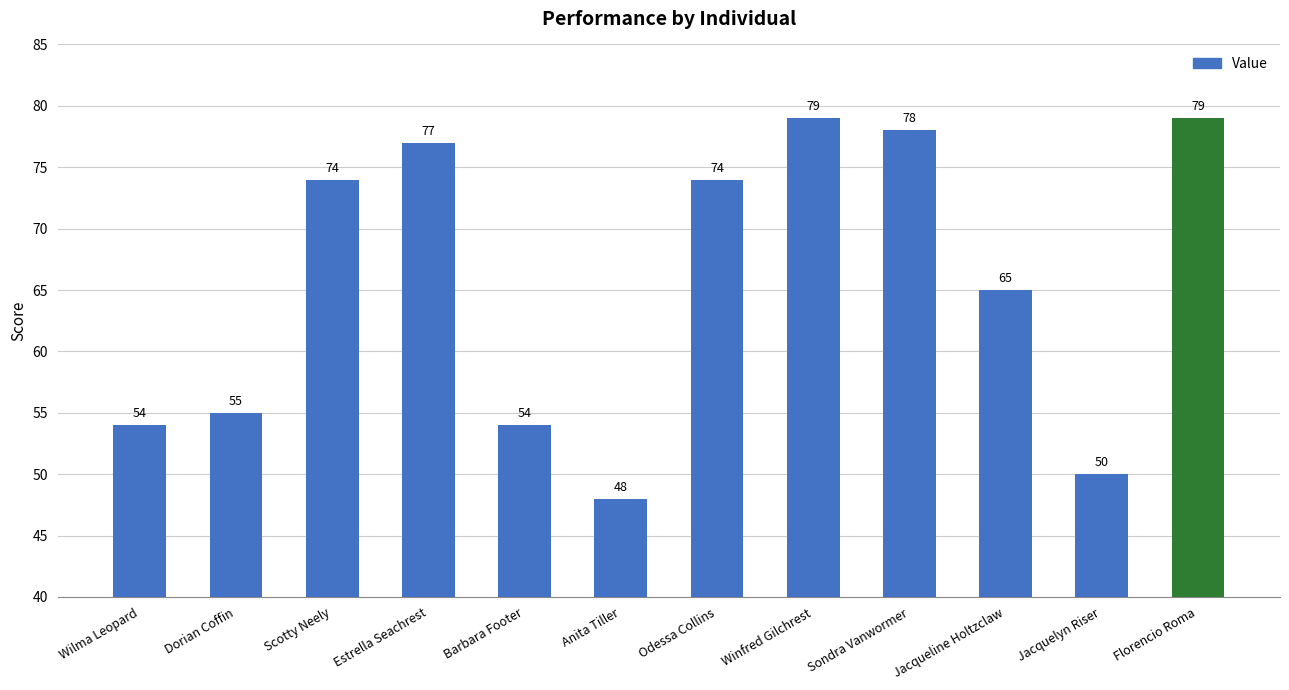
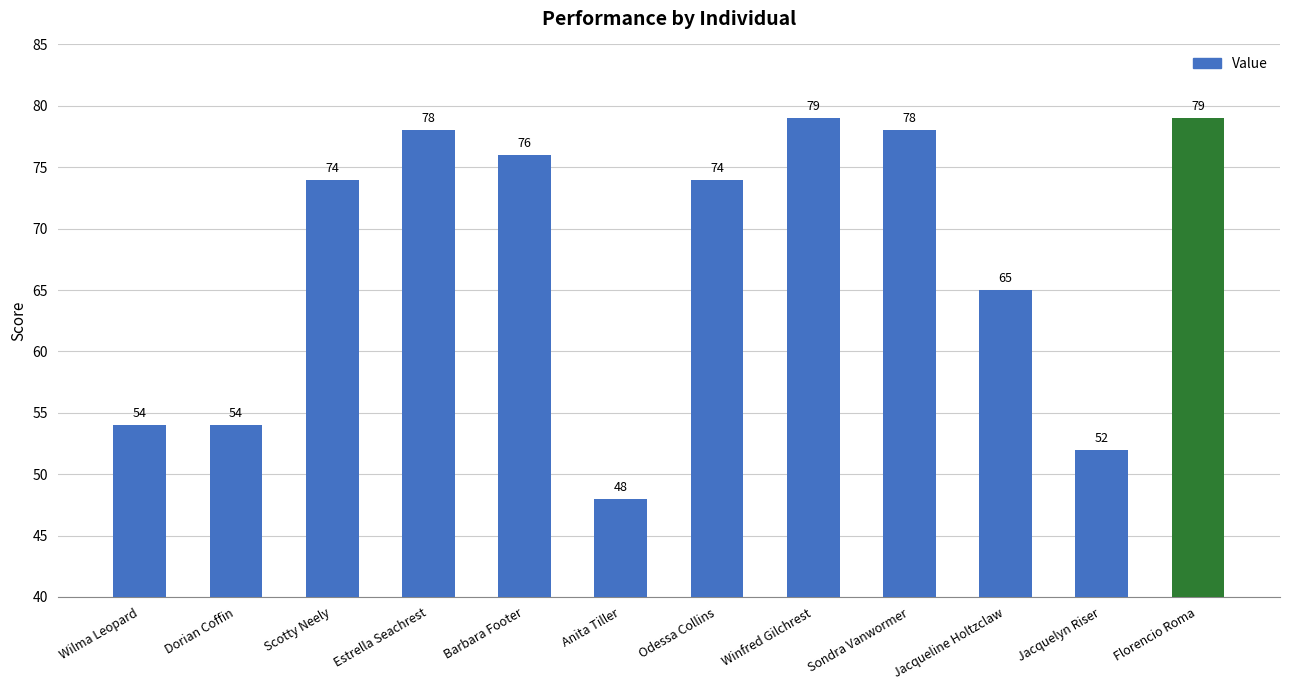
Dorian Coffin: 55 -> 54
Estrella Seachrest: 77 -> 78
Barbara Footer: 54 -> 76
Jacquelyn Riser: 50 -> 52
